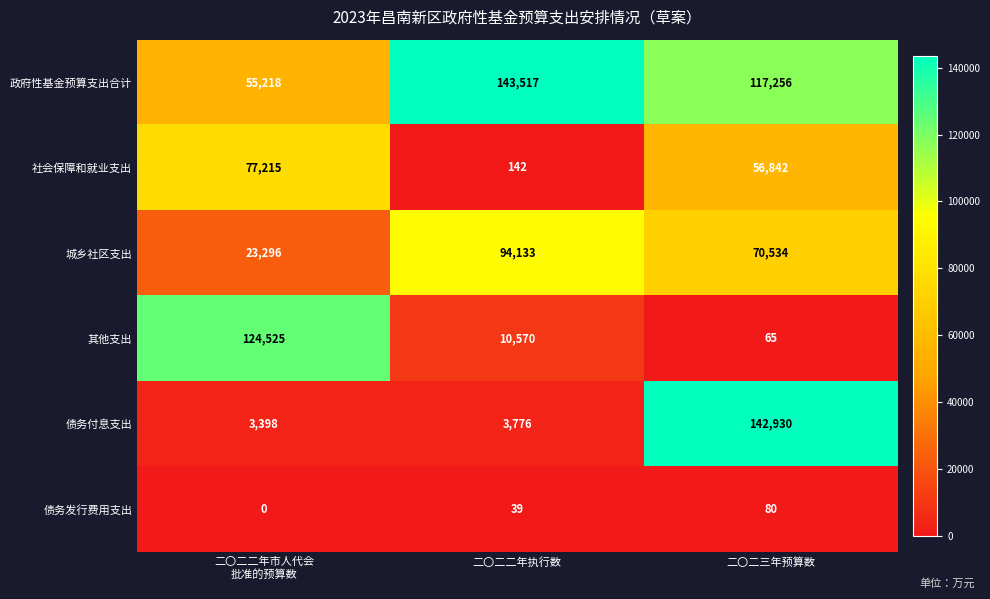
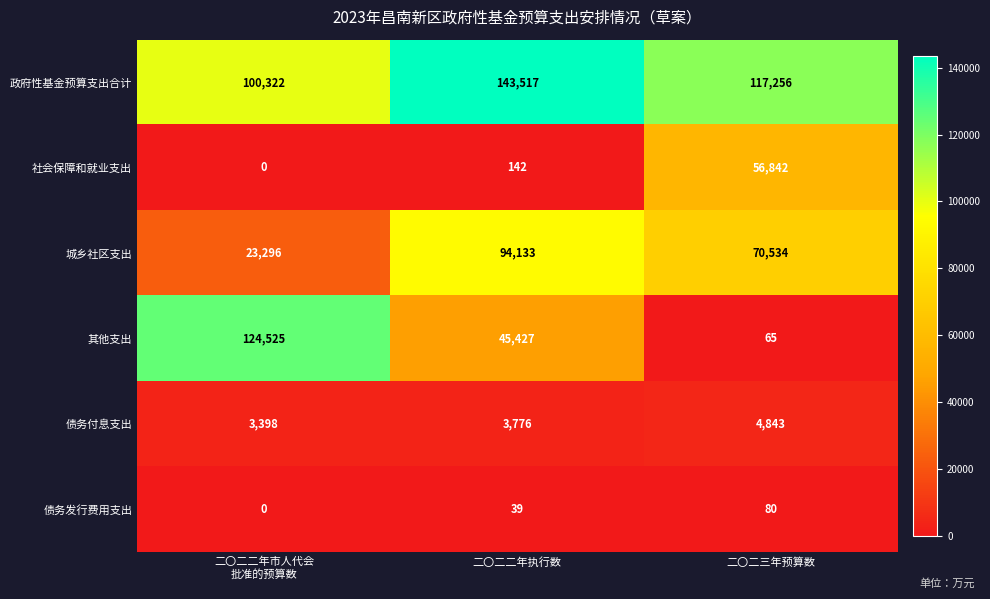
政府性基金预算支出合计, 二〇二二年市人代会 批准的预算数: 55,218 -> 100,322
社会保障和就业支出, 二〇二二年市人代会 批准的预算数: 77,215 -> 0
其他支出, 二〇二二年执行数: 10,570 -> 45,427
债务付息支出, 二〇二三年预算数: 142,930 -> 4,843
